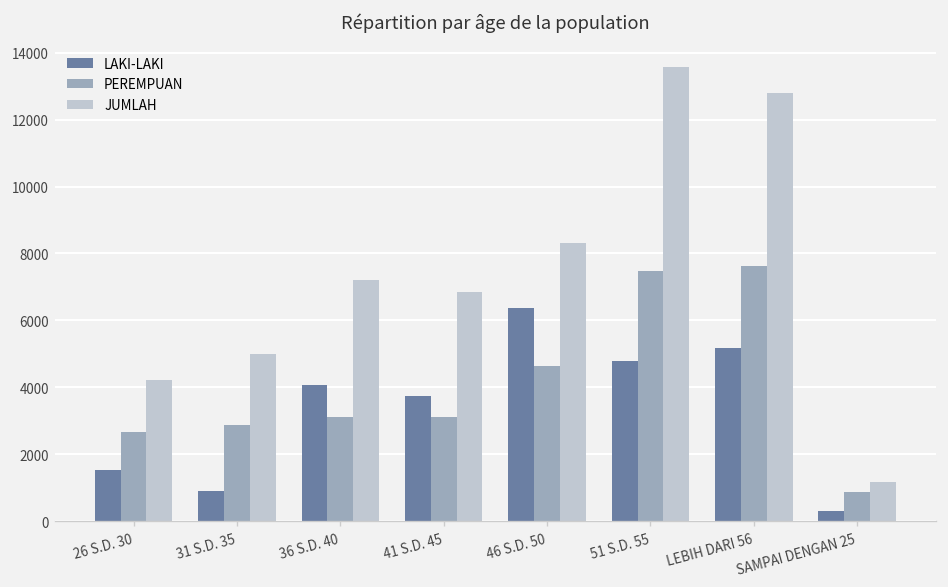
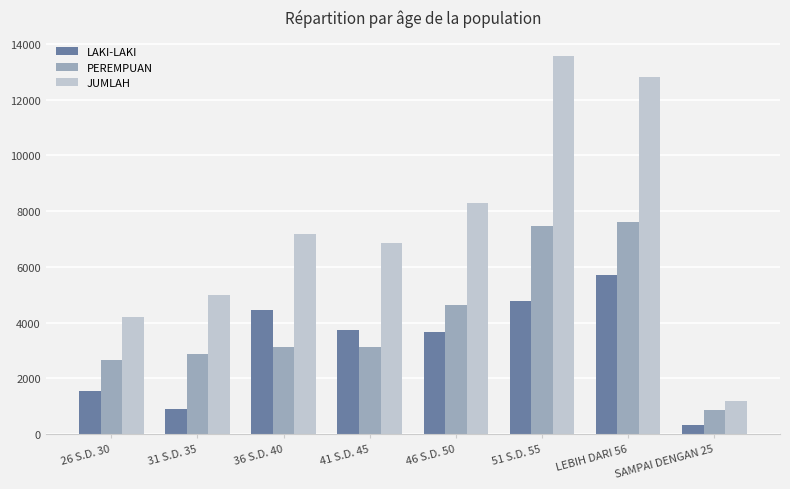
LAKI-LAKI, 36 S.D. 40: 4100 -> 4400
LAKI-LAKI, 46 S.D. 50: 6400 -> 3700
LAKI-LAKI, LEBIH DARI 56: 5200 -> 5700
